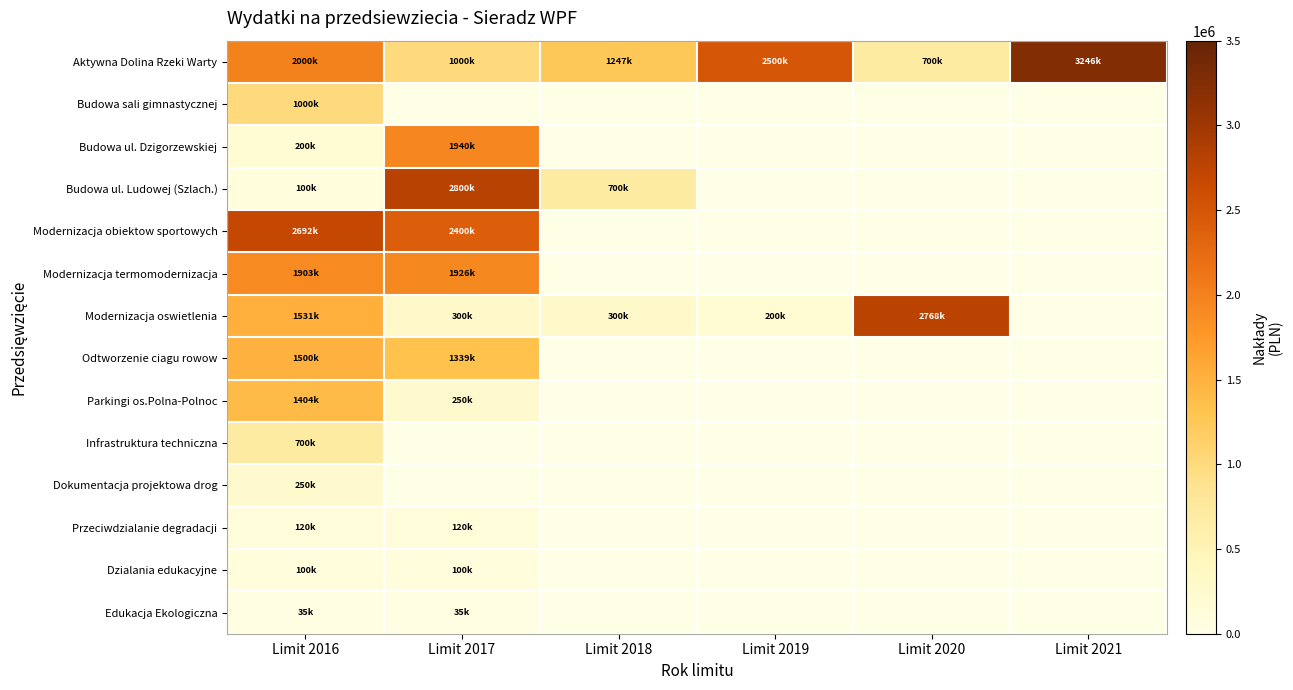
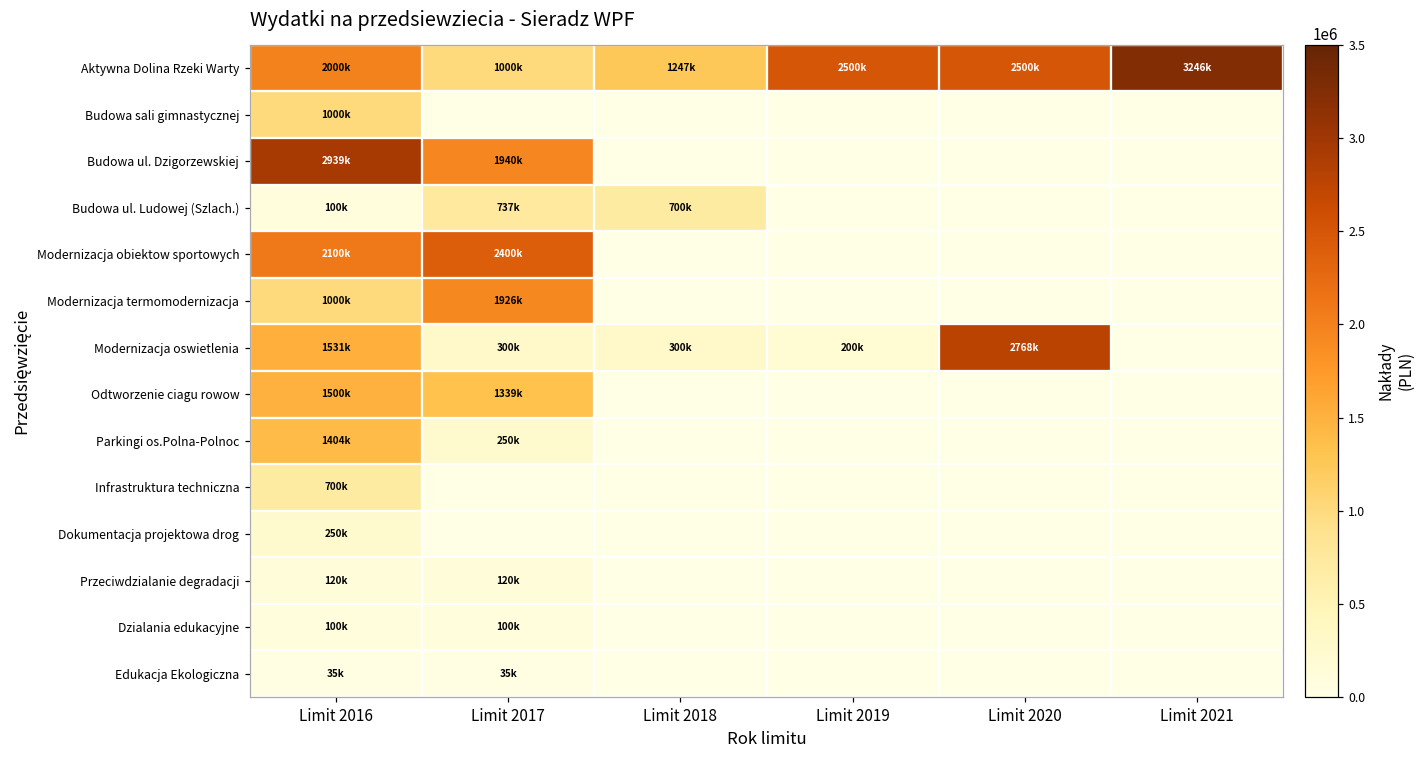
Aktywna Dolina Rzeki Warty, Limit 2020: 700k -> 2500k
Budowa ul. Dzigorzewskiej, Limit 2016: 200k -> 2939k
Budowa ul. Ludowej (Szlach.), Limit 2017: 2800k -> 737k
Modernizacja obiektow sportowych, Limit 2016: 2692k -> 2100k
Modernizacja termomodernizacja, Limit 2016: 1903k -> 1000k
